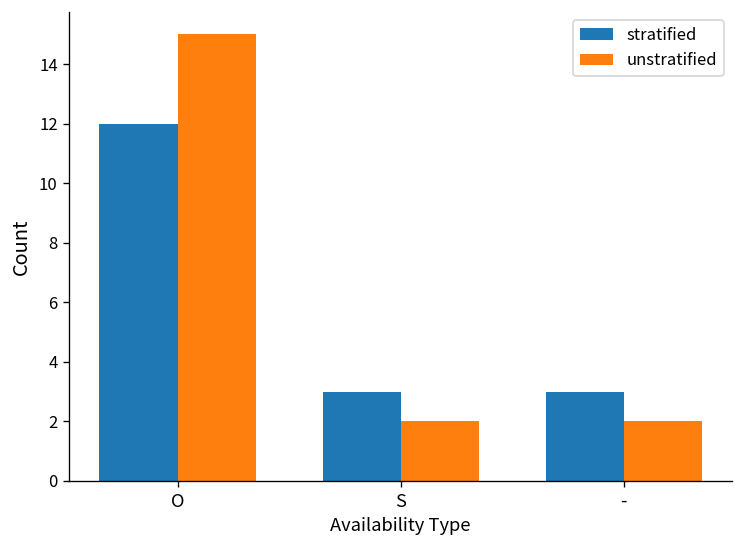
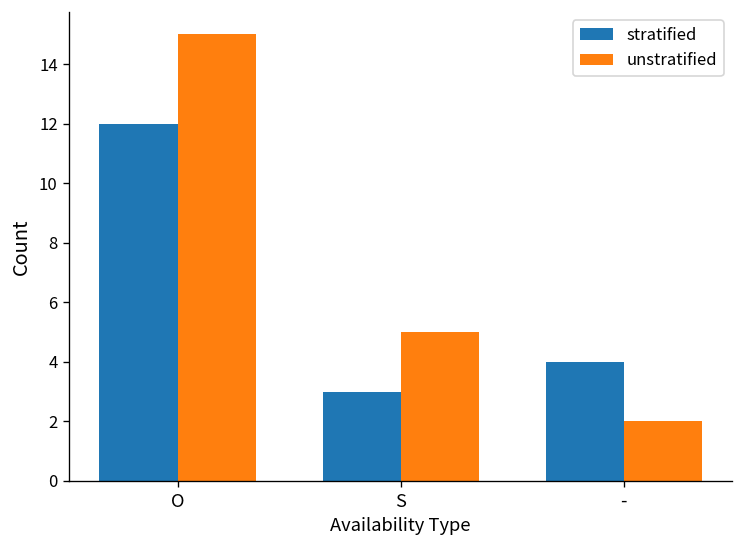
unstratified, S: 2 -> 5
stratified, -: 3 -> 4
